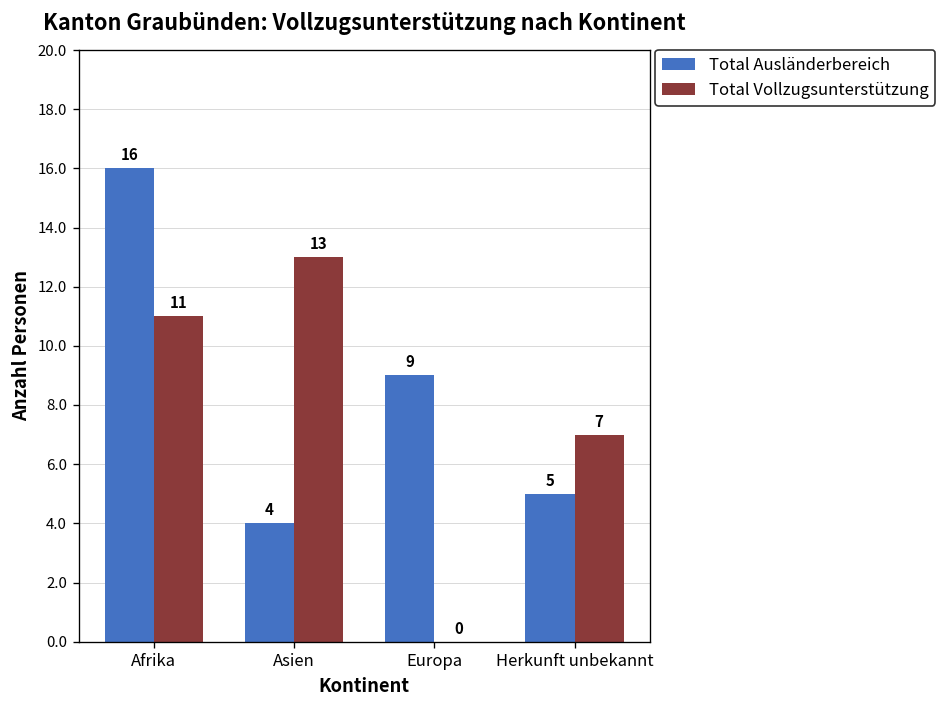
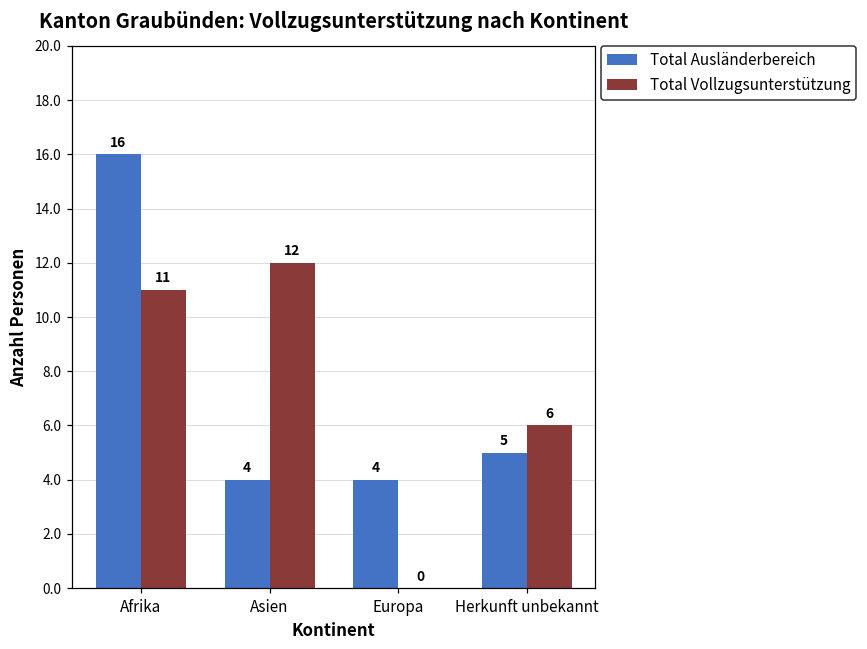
Total Vollzugsunterstützung, Asien: 13 -> 12
Total Ausländerbereich, Europa: 9 -> 4
Total Vollzugsunterstützung, Herkunft unbekannt: 7 -> 6
